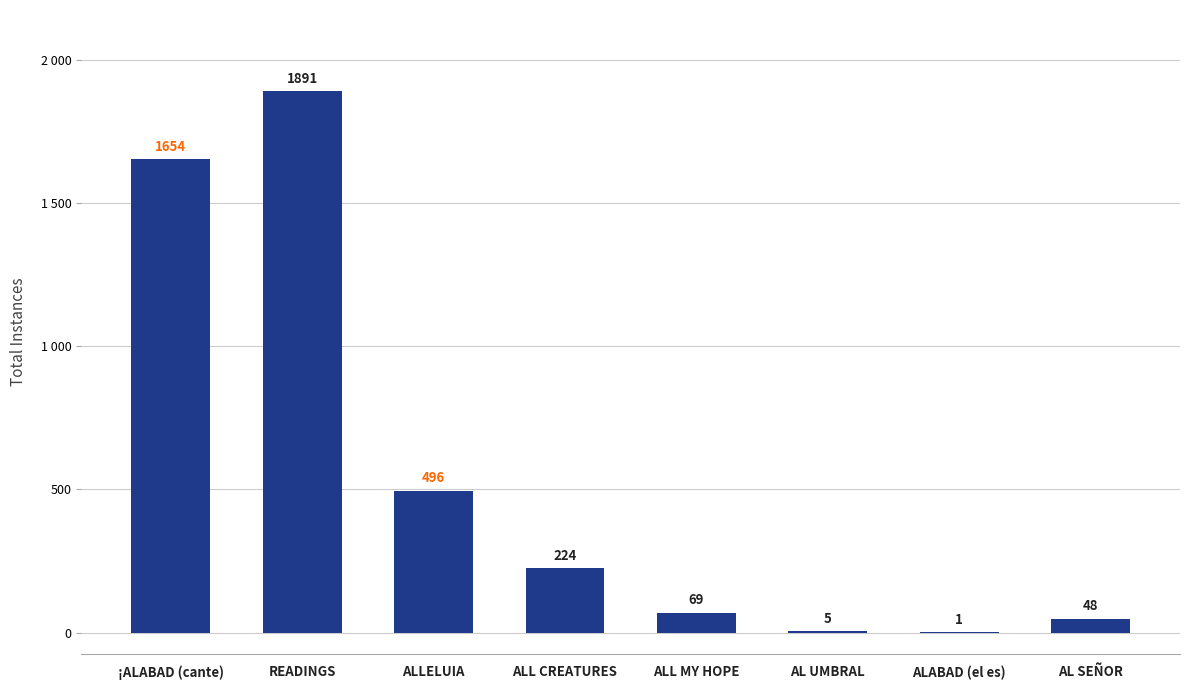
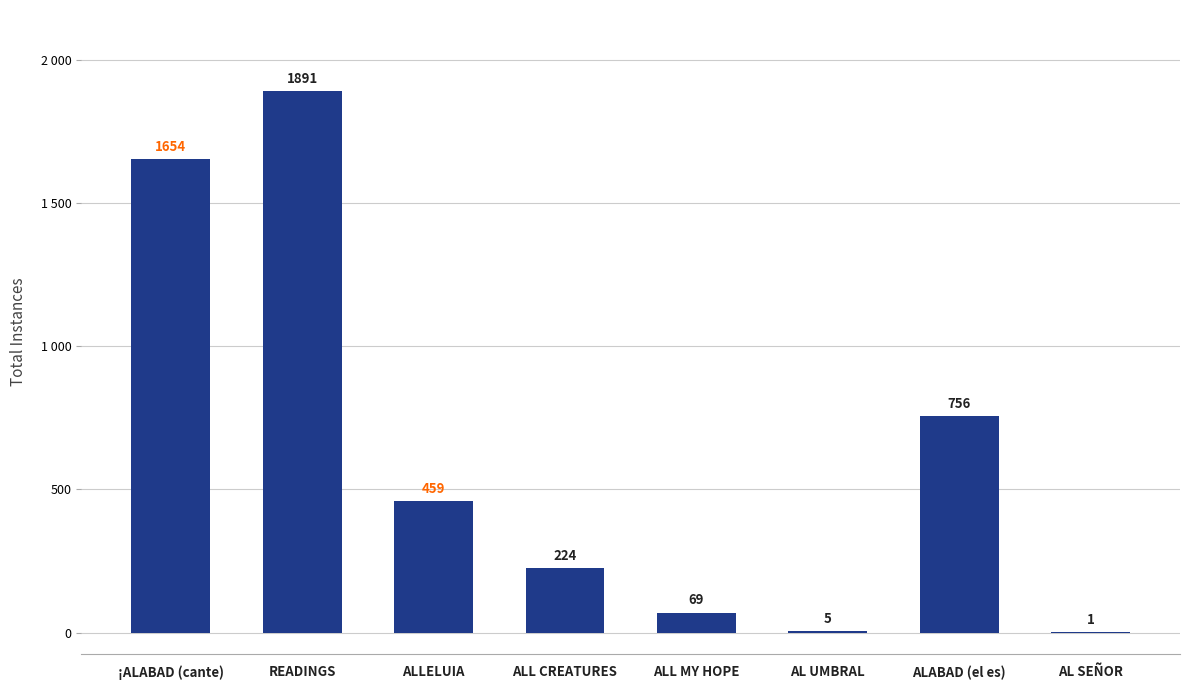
ALLELUIA: 496 -> 459
ALABAD (el es): 1 -> 756
AL SEÑOR: 48 -> 1
